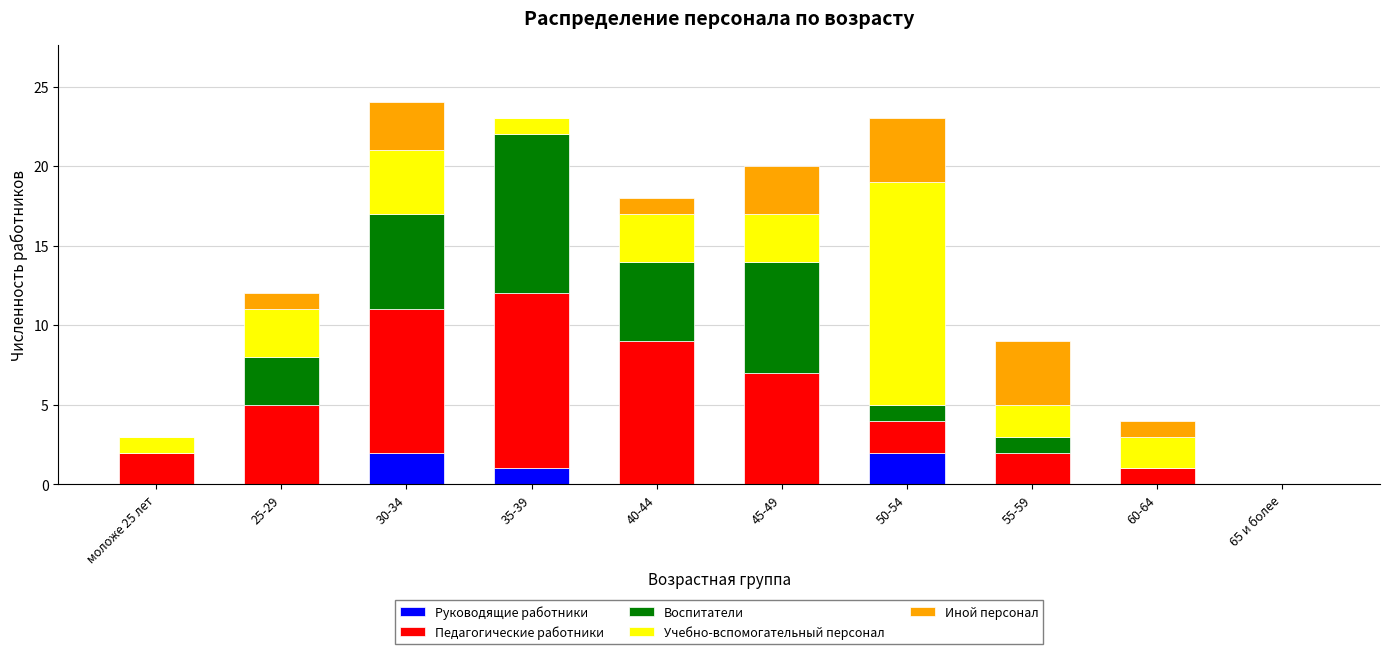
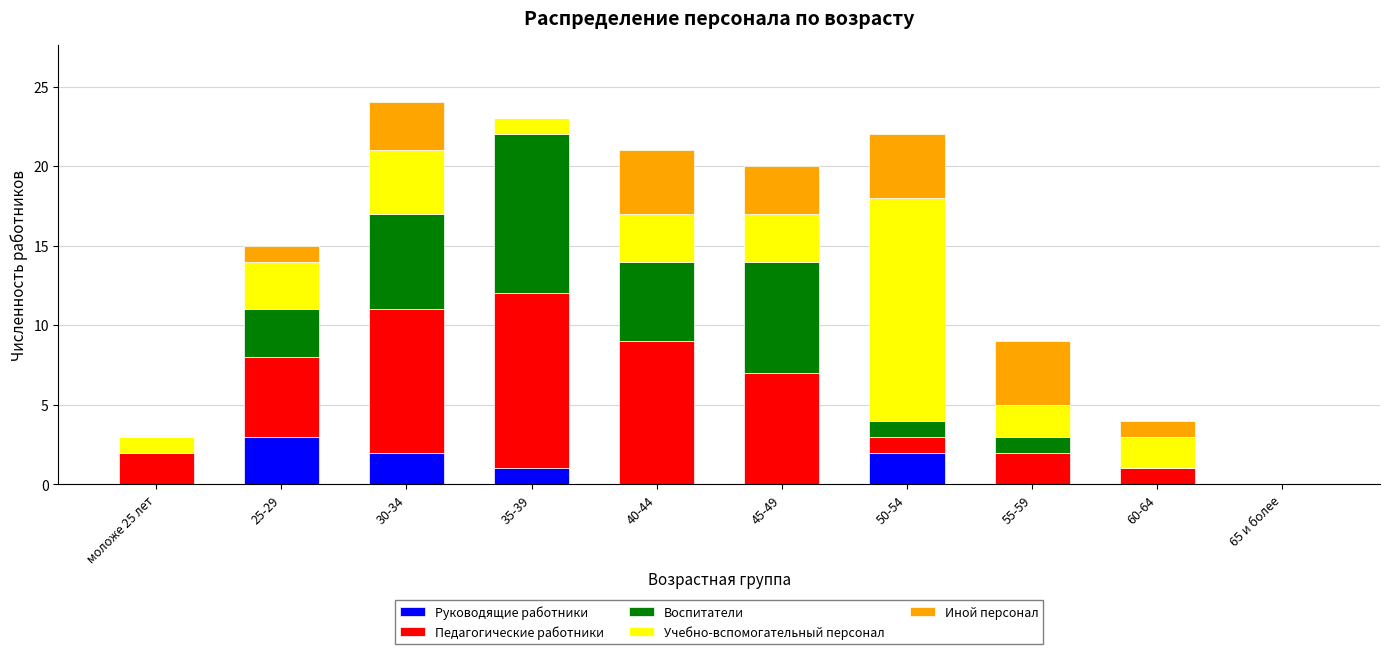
Руководящие работники, 25-29: 0 -> 3
Иной персонал, 40-44: 1 -> 4
Педагогические работники, 50-54: 2 -> 1
